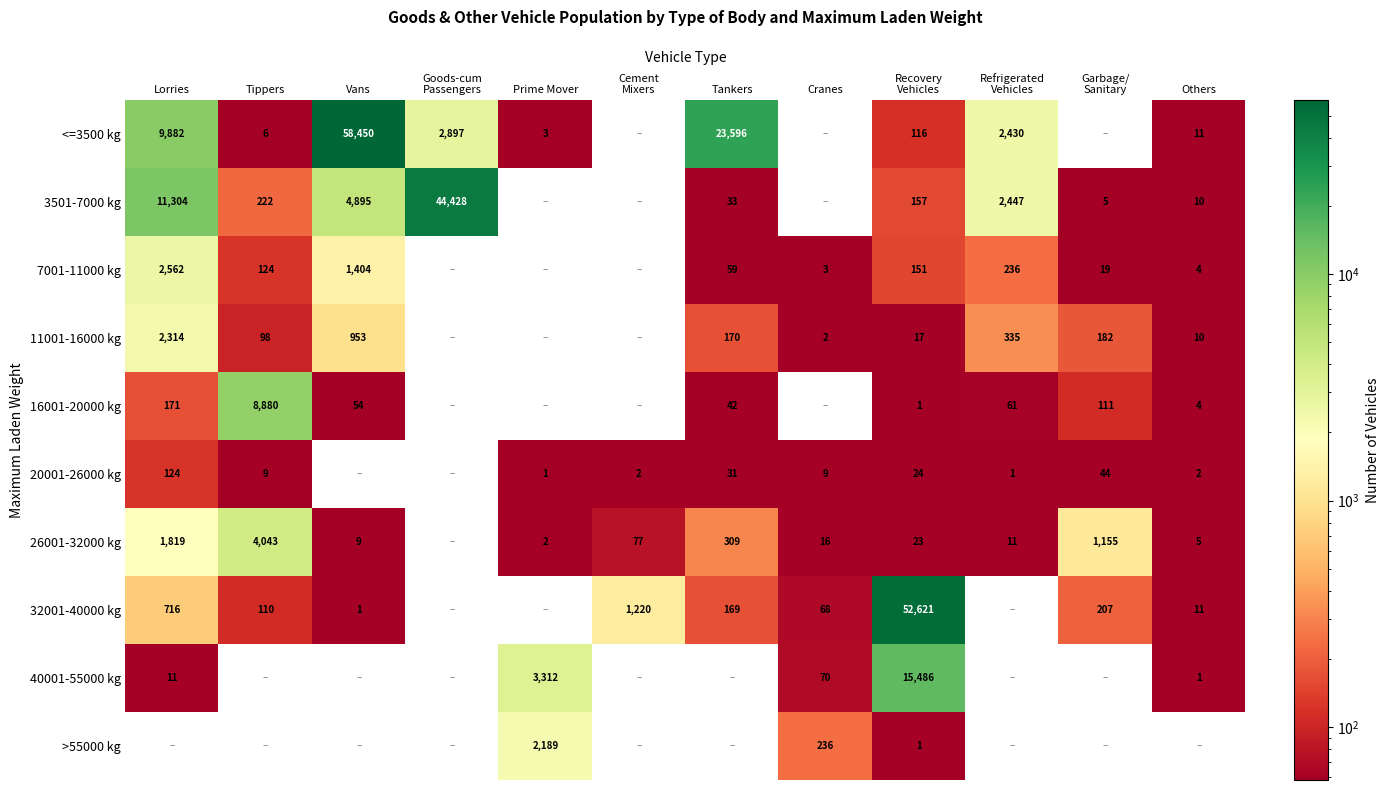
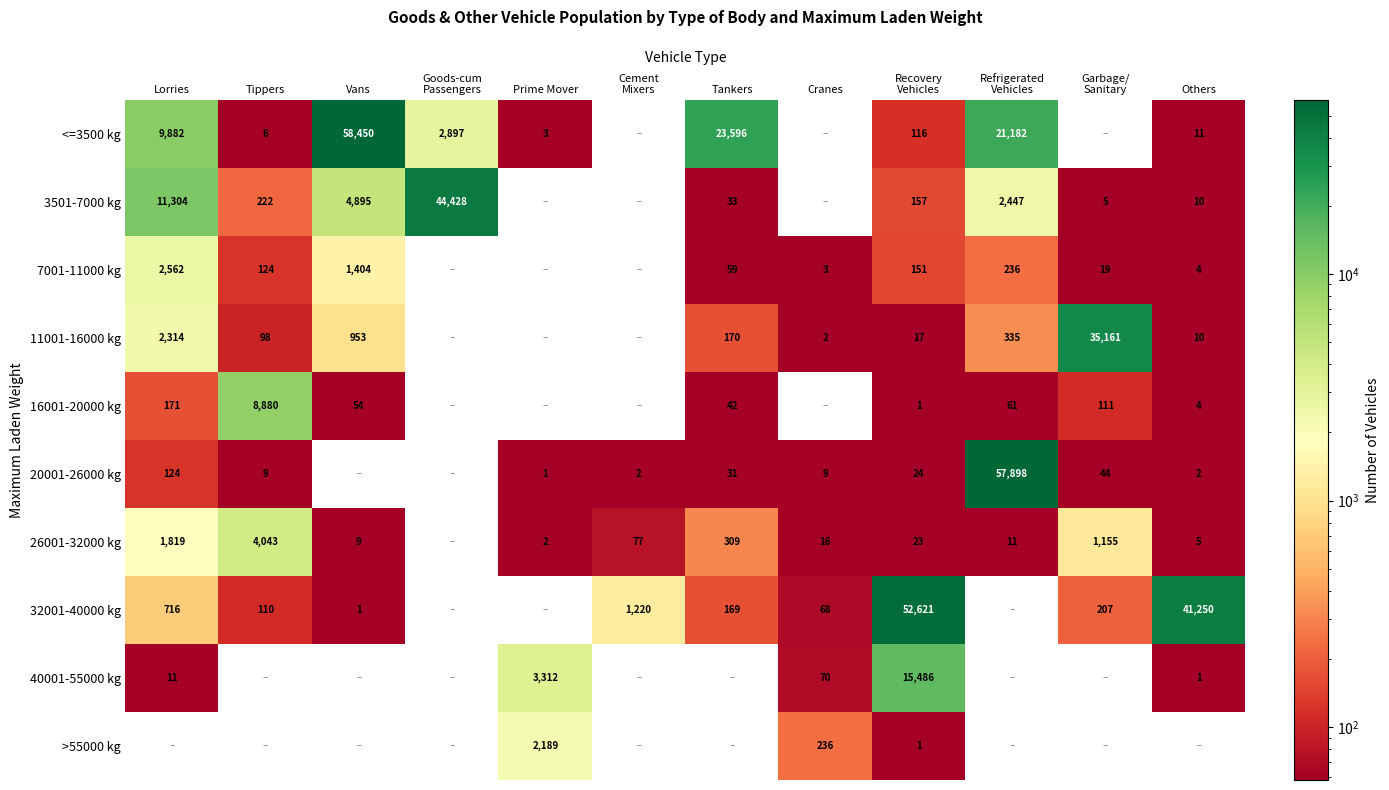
<=3500 kg, Refrigerated Vehicles: 2,430 -> 21,182
11001-16000 kg, Garbage/ Sanitary: 182 -> 35,161
20001-26000 kg, Refrigerated Vehicles: 1 -> 57,898
32001-40000 kg, Others: 11 -> 41,250
